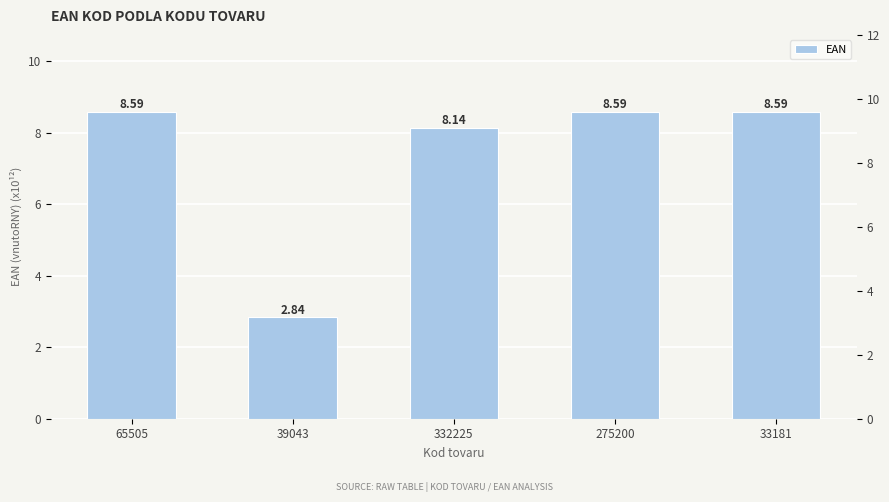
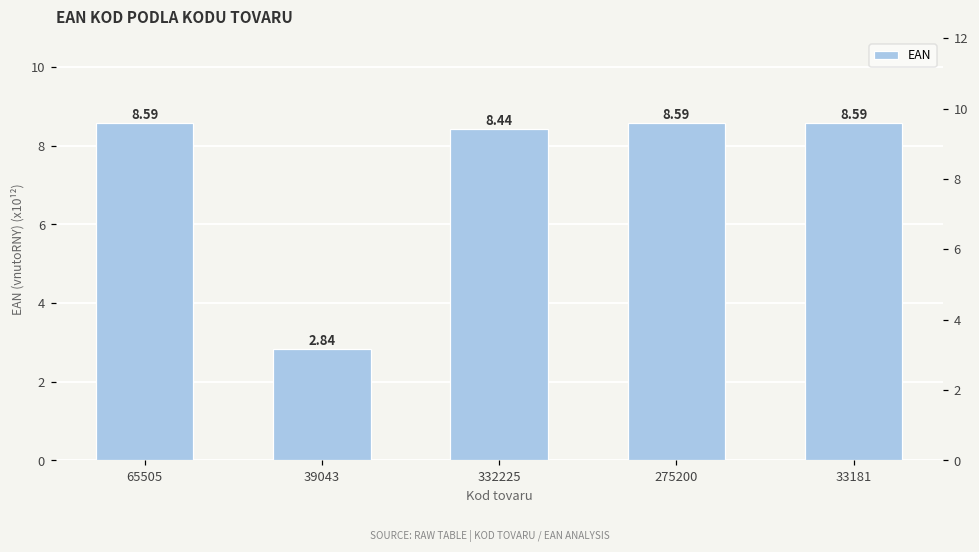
332225: 8.14 -> 8.44
